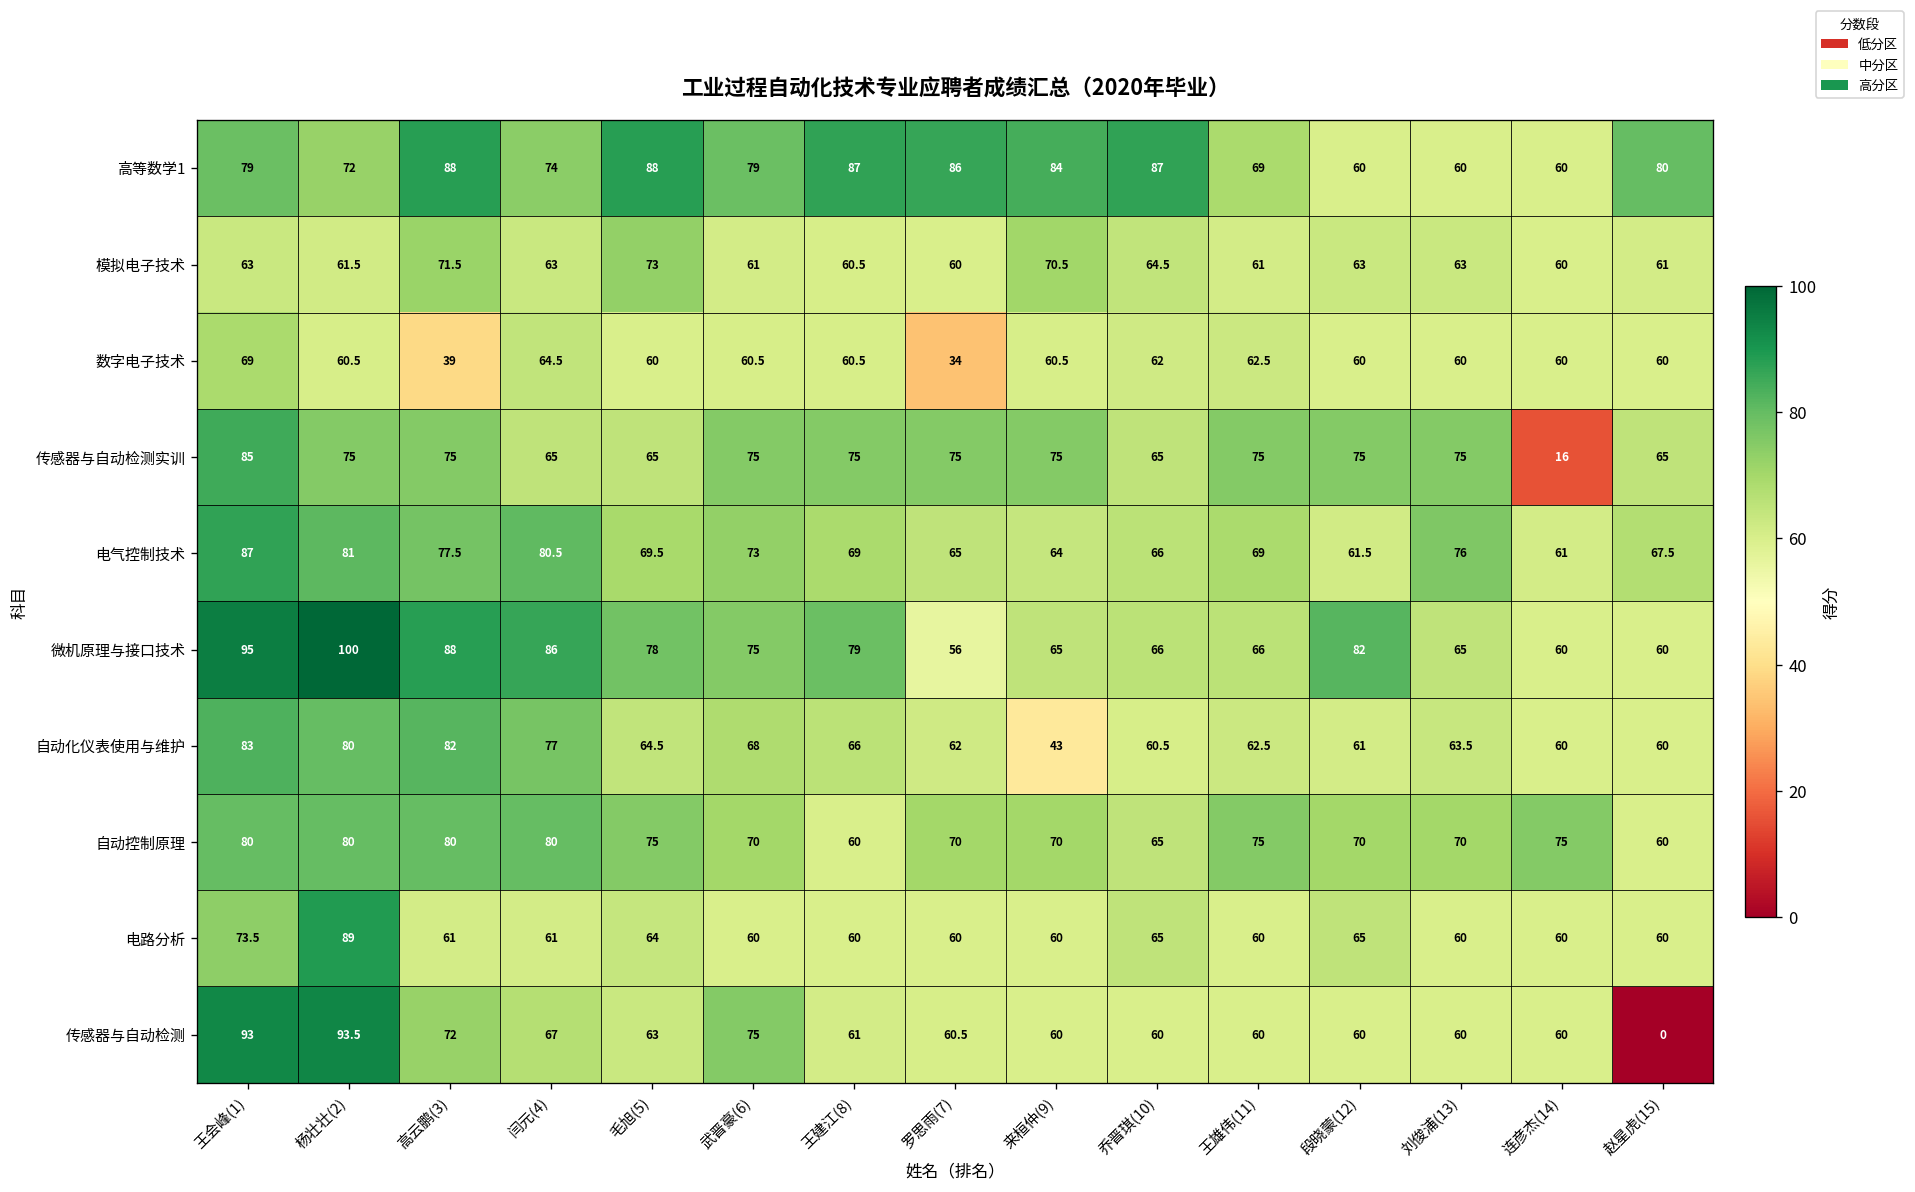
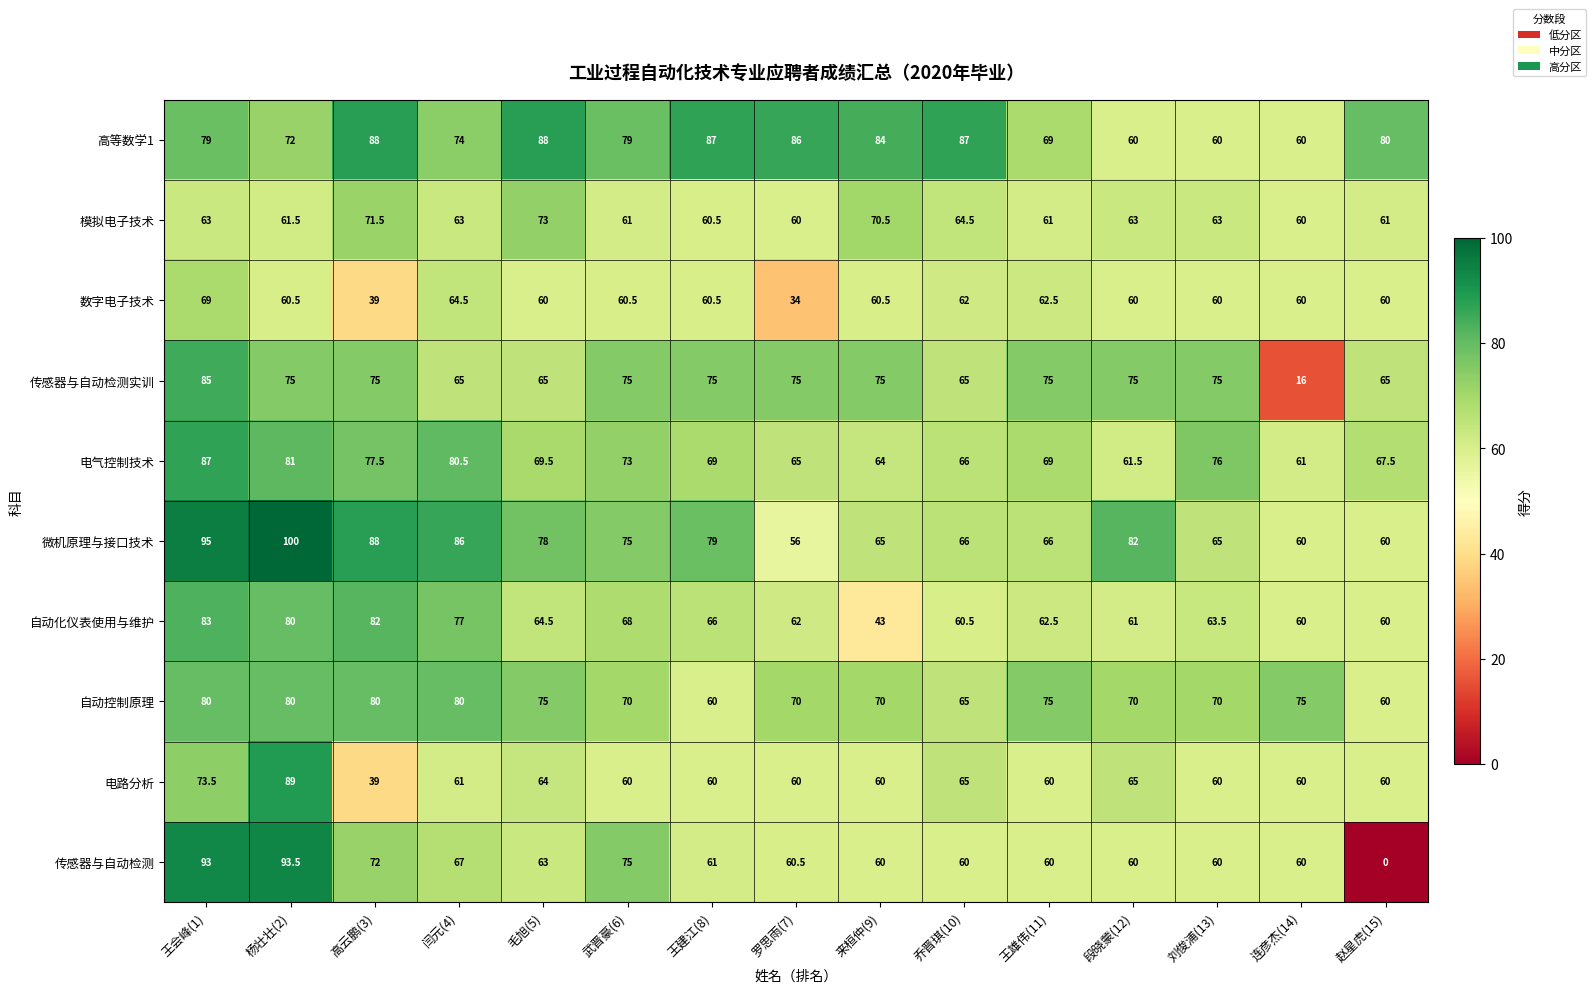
电路分析, 高云鹏(3): 61 -> 39
